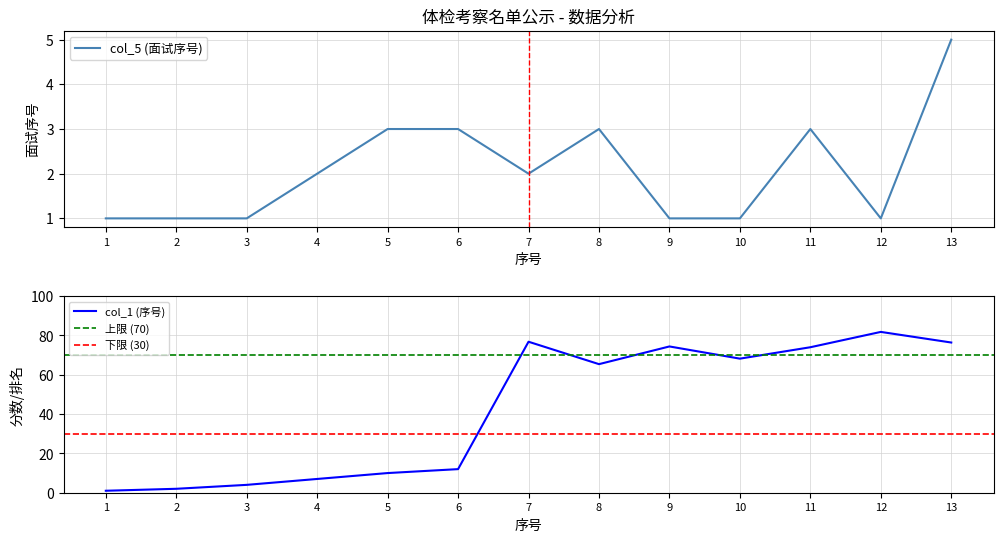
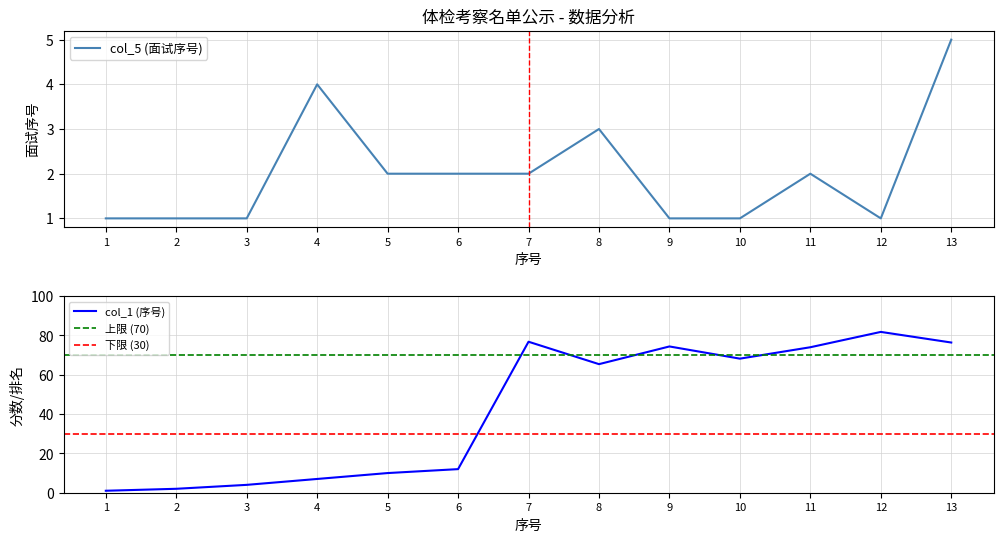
体检考察名单公示 - 数据分析, 4: 2 -> 4
体检考察名单公示 - 数据分析, 5: 3 -> 2
体检考察名单公示 - 数据分析, 6: 3 -> 2
体检考察名单公示 - 数据分析, 11: 3 -> 2
